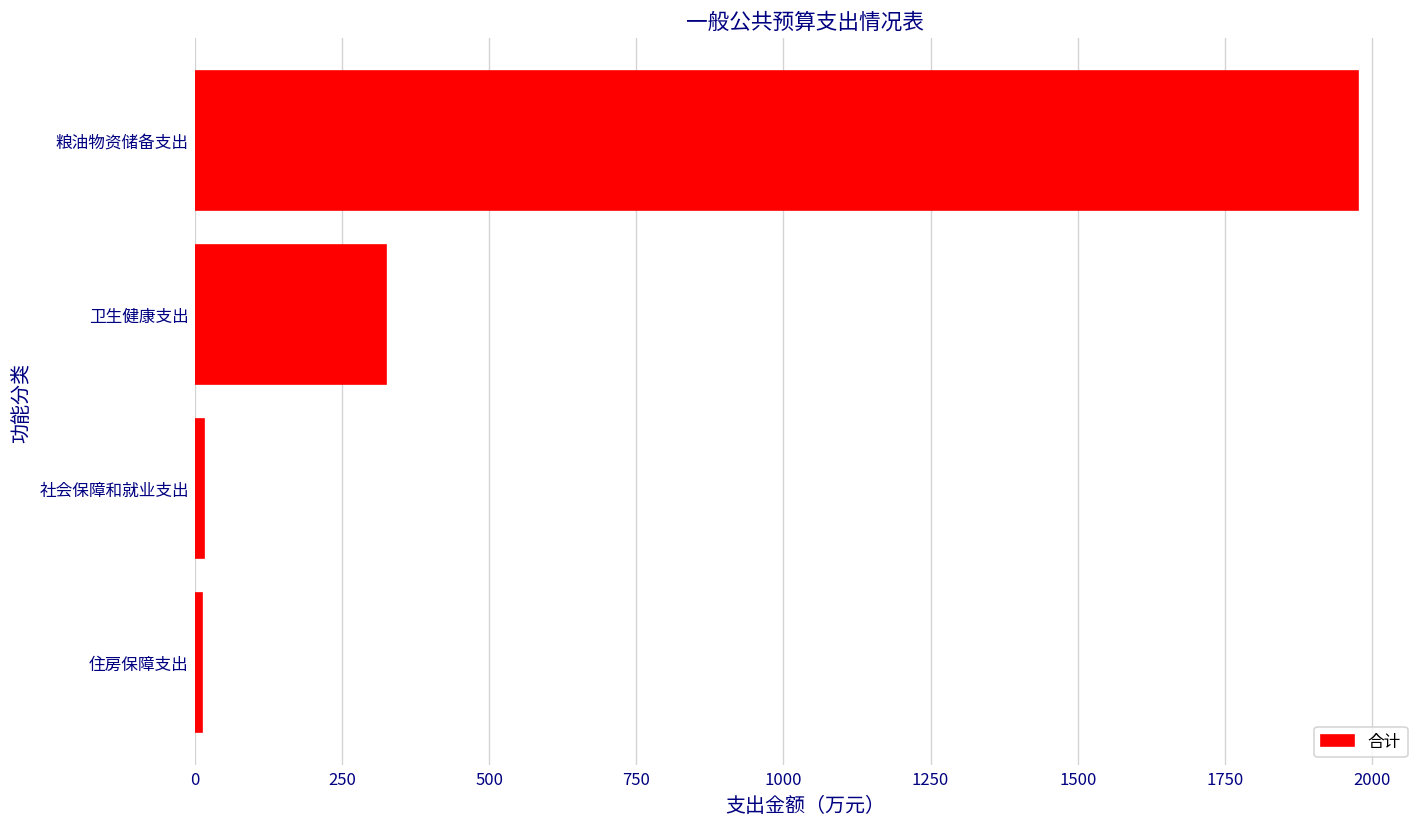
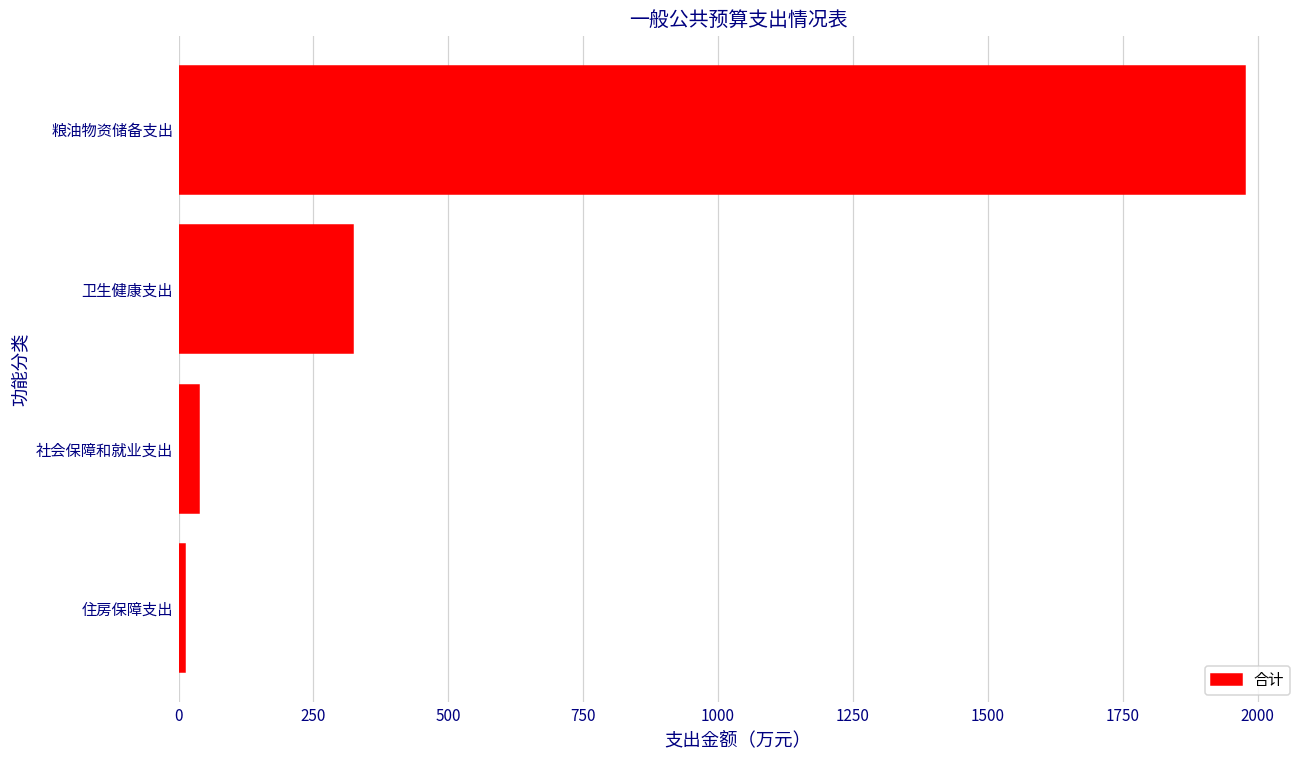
社会保障和就业支出: 20 -> 40
